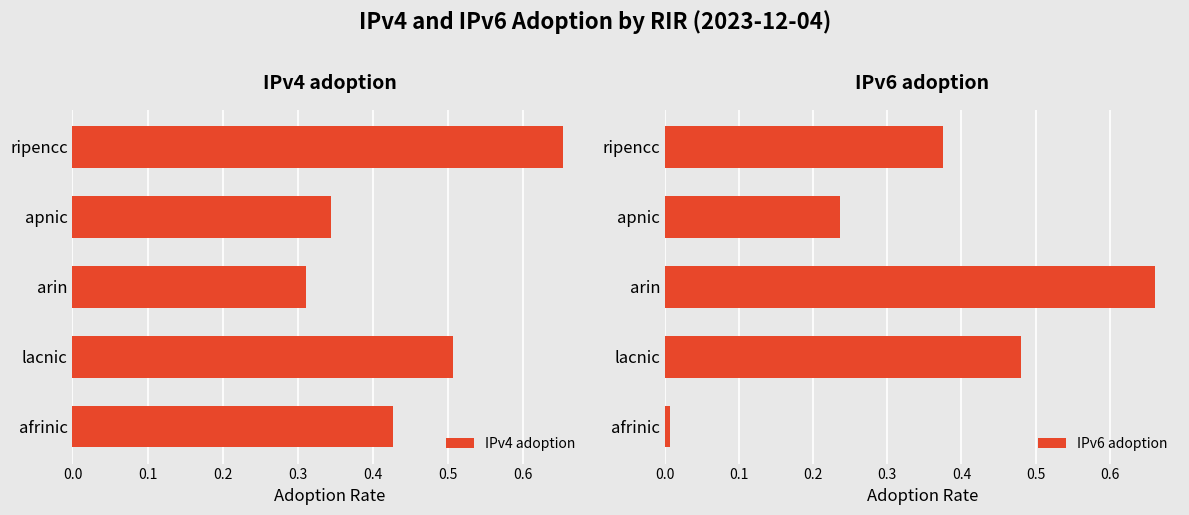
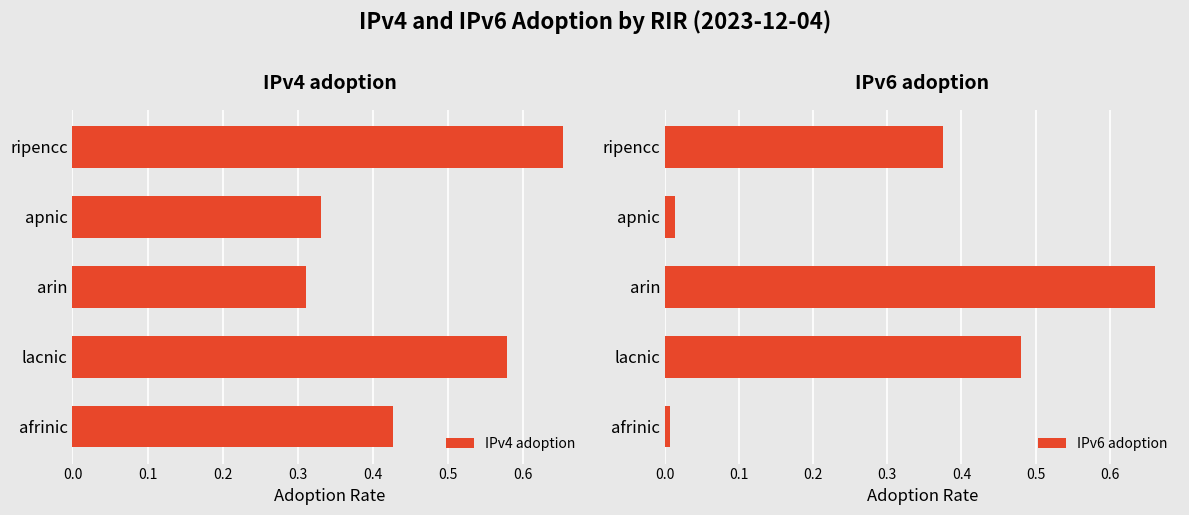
IPv4 adoption, apnic: 0.34 -> 0.33
IPv4 adoption, lacnic: 0.51 -> 0.58
IPv6 adoption, apnic: 0.24 -> 0.01
